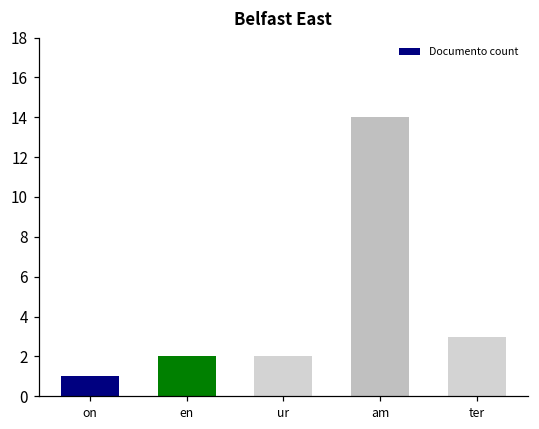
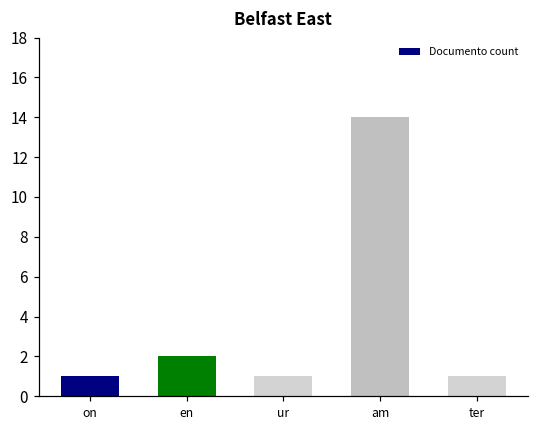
ur: 2 -> 1
ter: 3 -> 1
